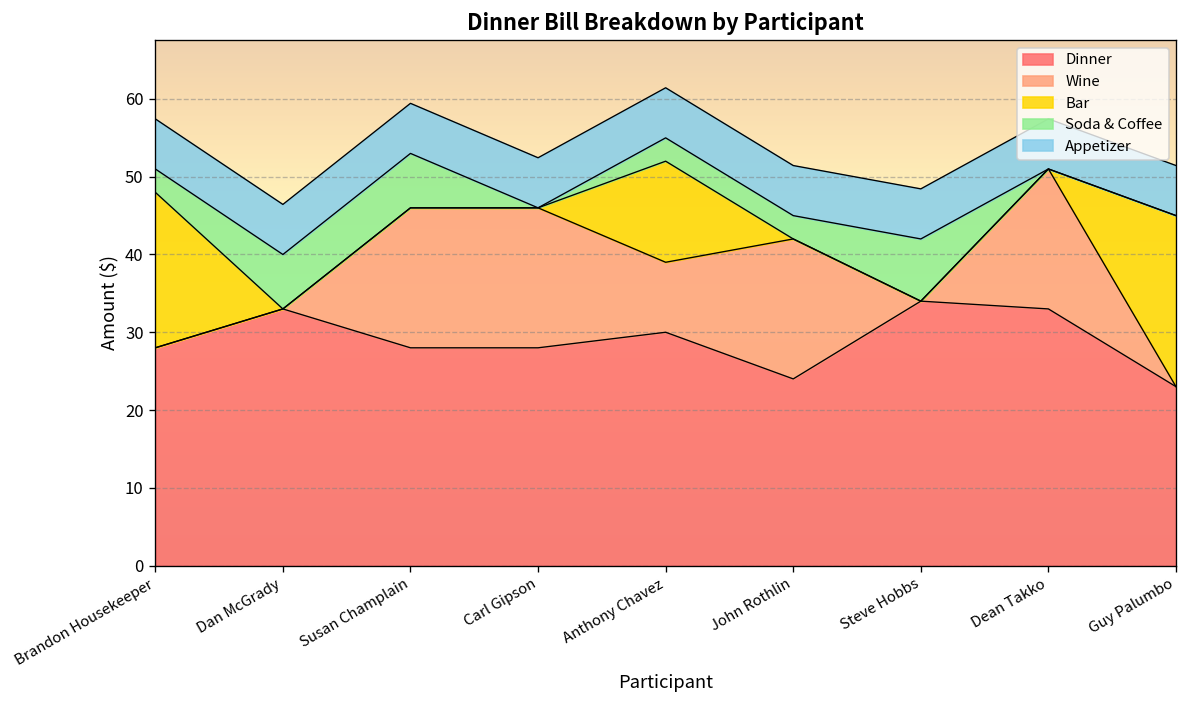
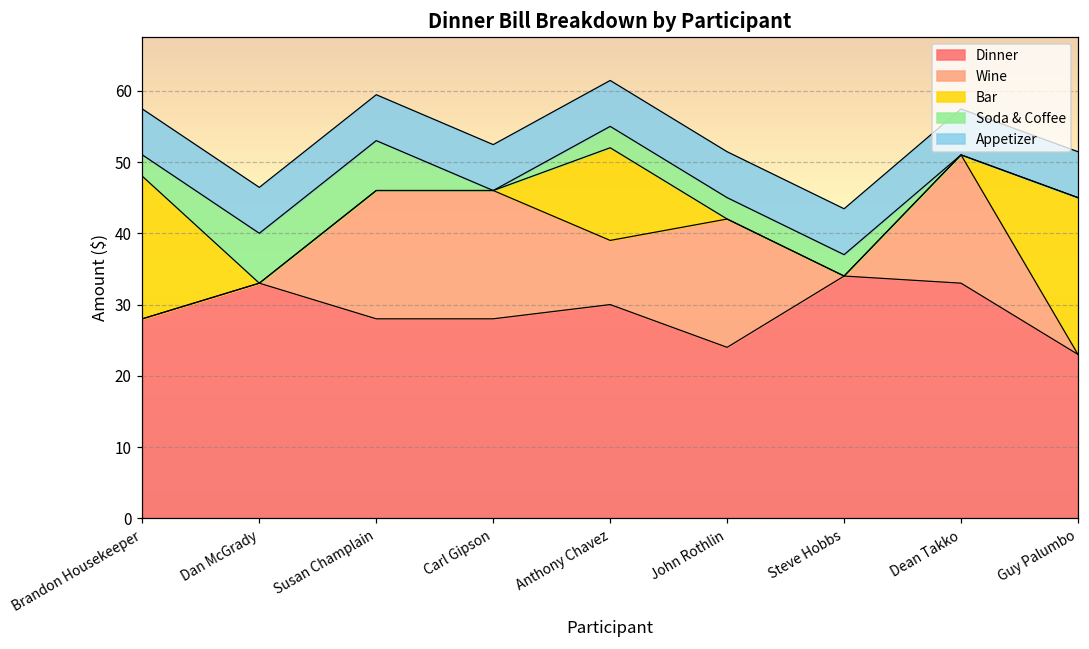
Soda & Coffee, Steve Hobbs: 8 -> 3
